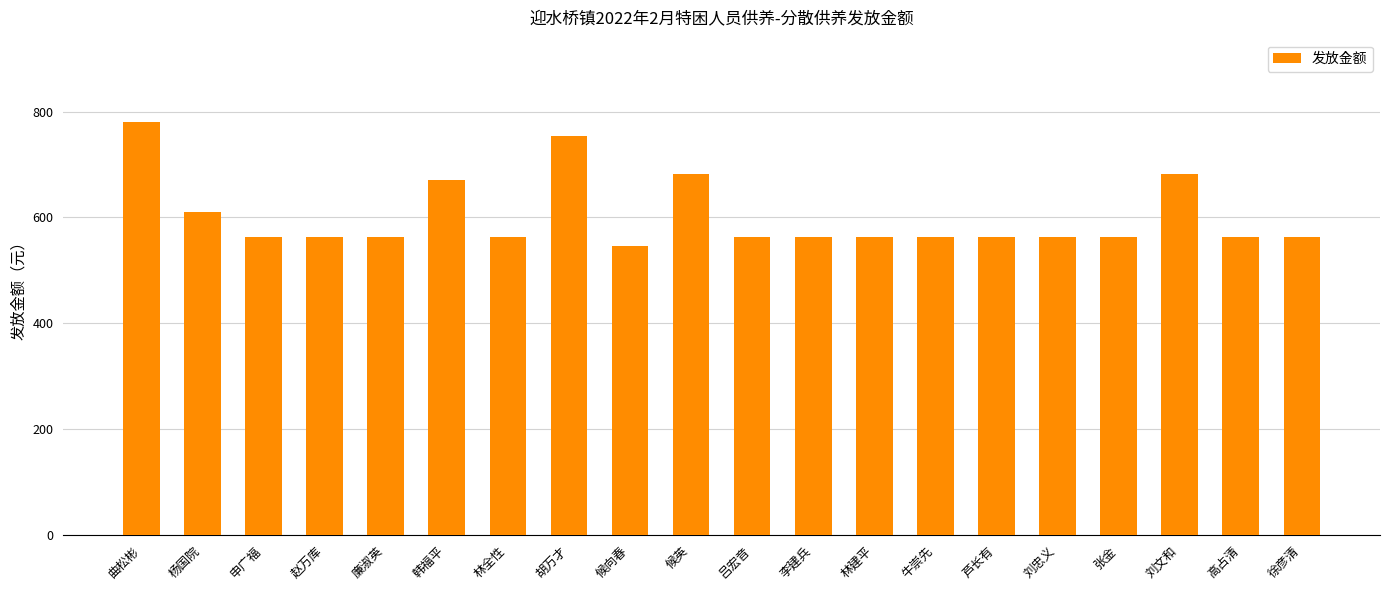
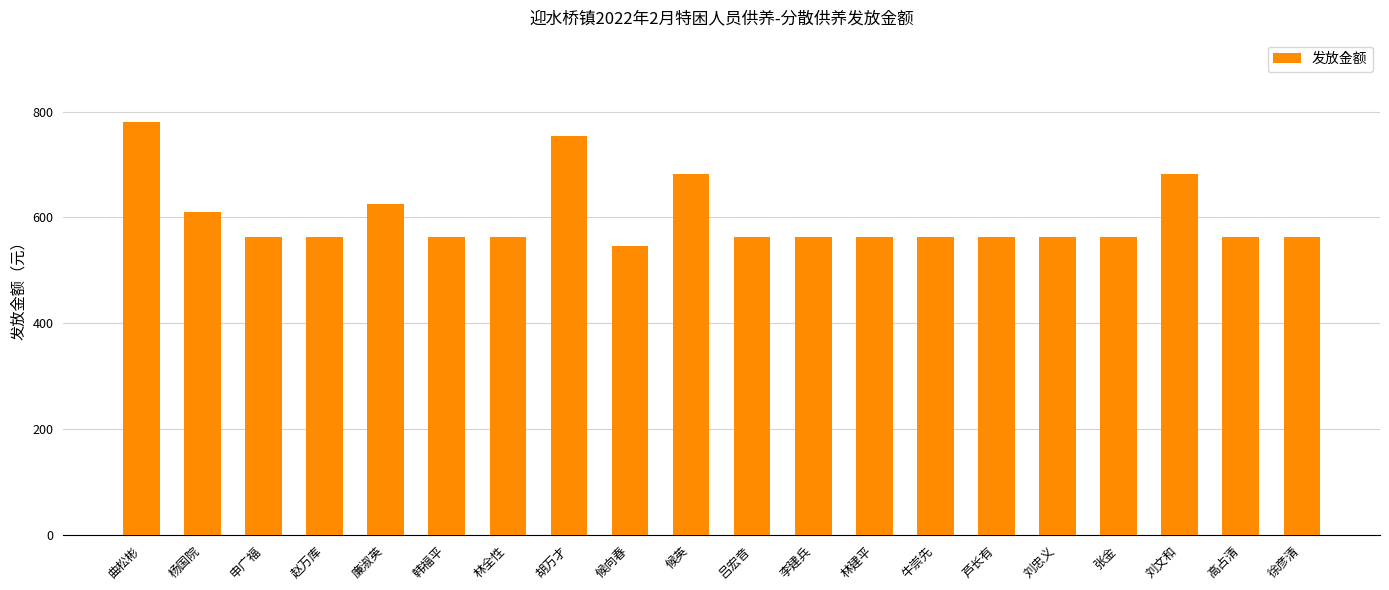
廉淑英: 560 -> 630
韩福平: 670 -> 560
